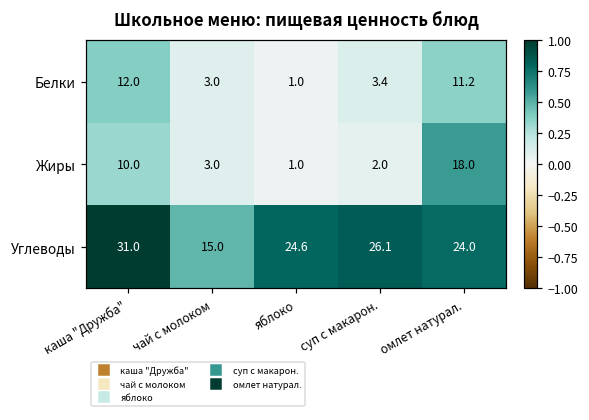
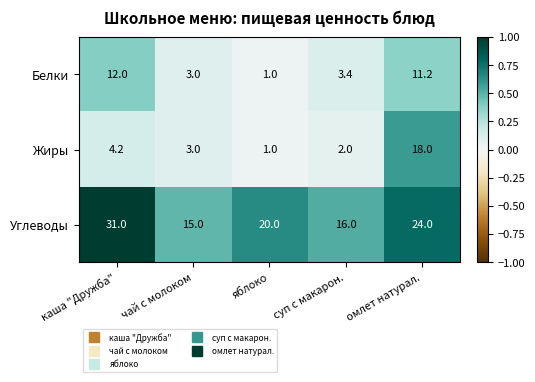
Жиры, каша "Дружба": 10.0 -> 4.2
Углеводы, яблоко: 24.6 -> 20.0
Углеводы, суп с макарон.: 26.1 -> 16.0
